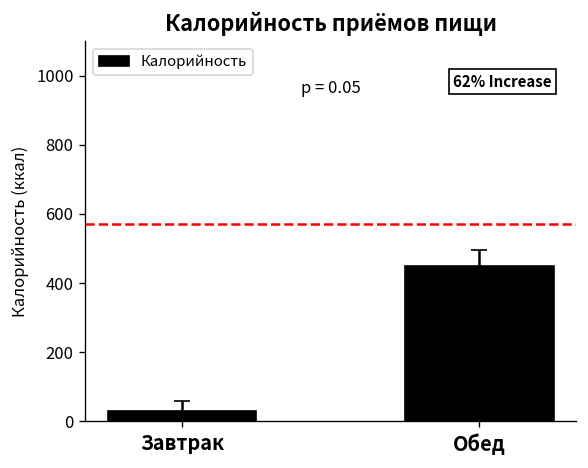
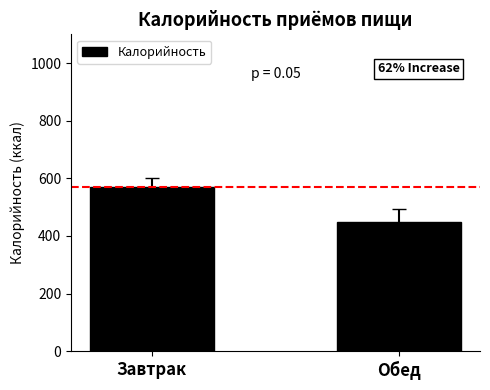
Калорийность, Завтрак: 30 -> 570
